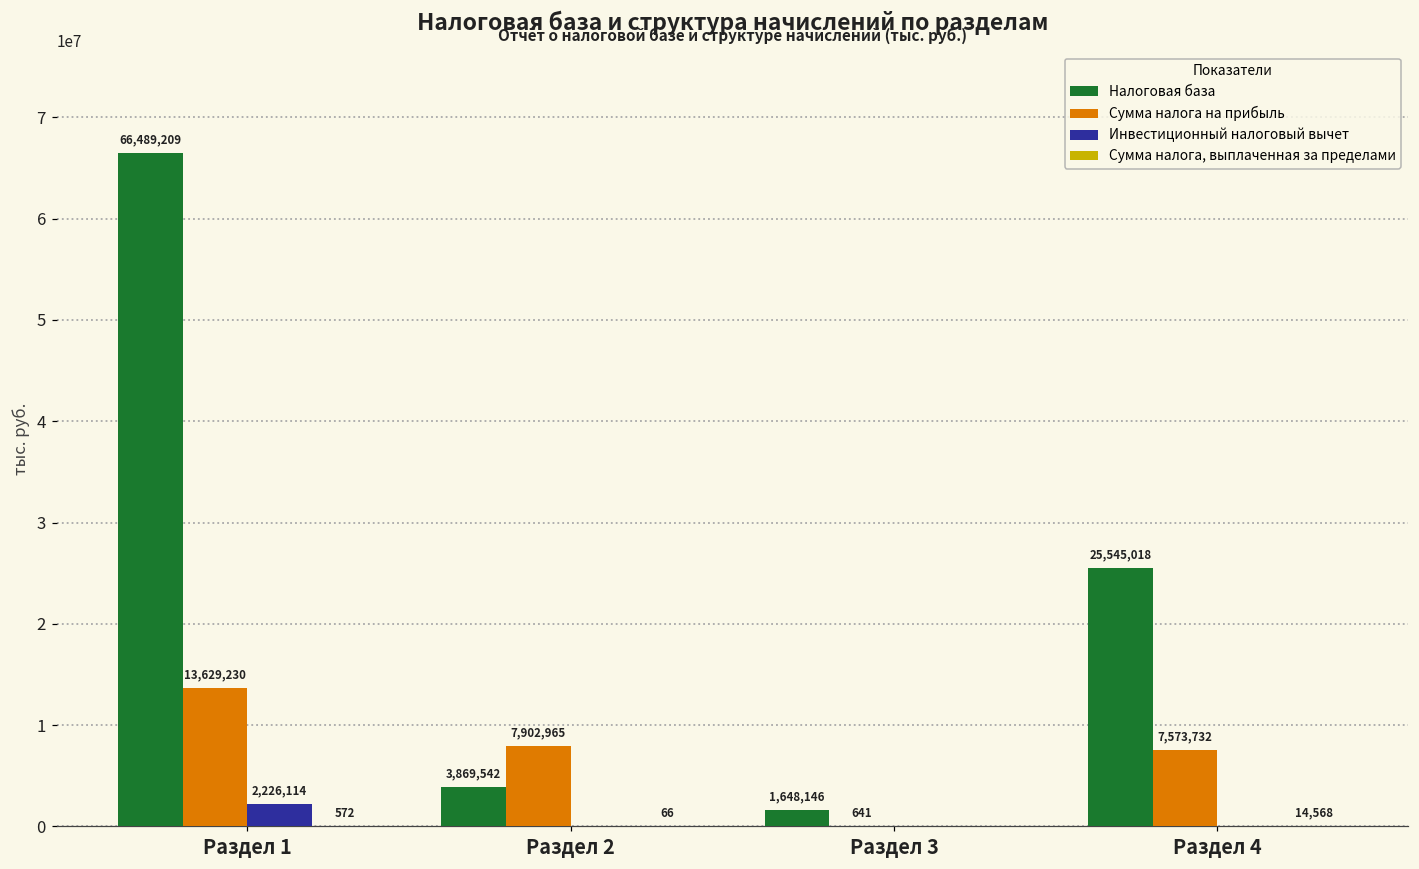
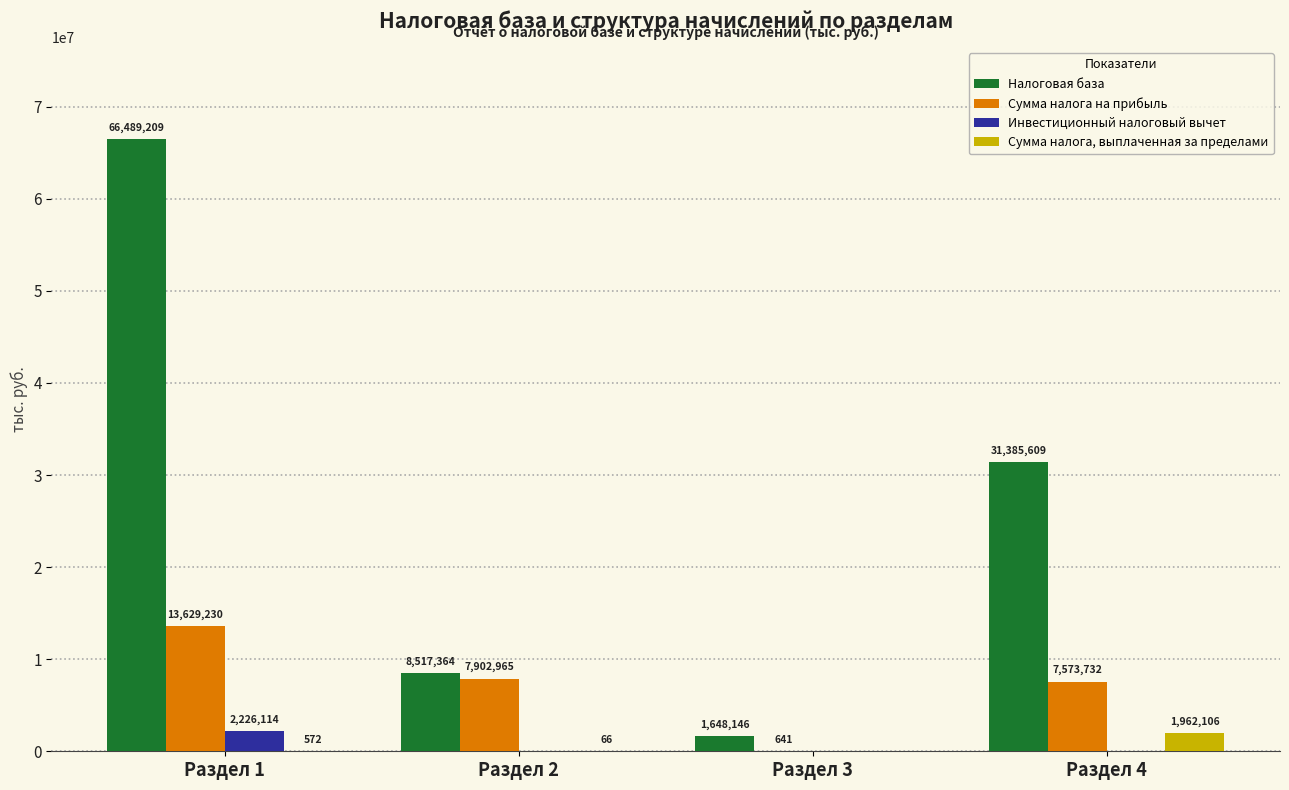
Налоговая база, Раздел 2: 3,869,542 -> 8,517,364
Налоговая база, Раздел 4: 25,545,018 -> 31,385,609
Сумма налога, выплаченная за пределами, Раздел 4: 14,568 -> 1,962,106
